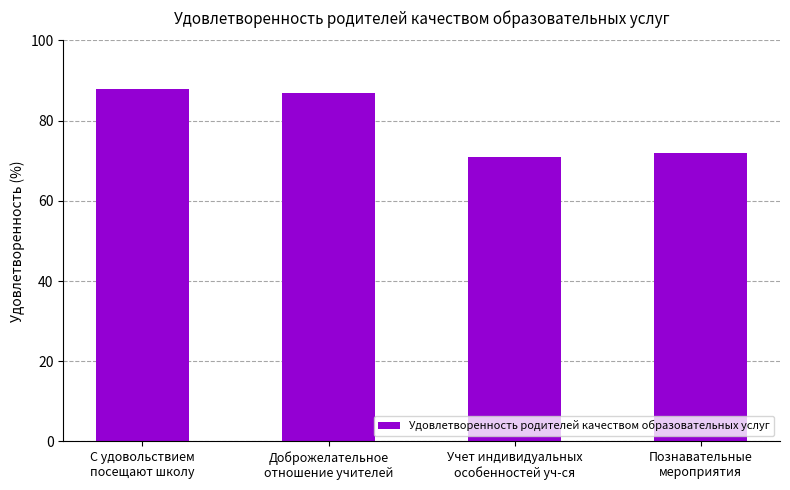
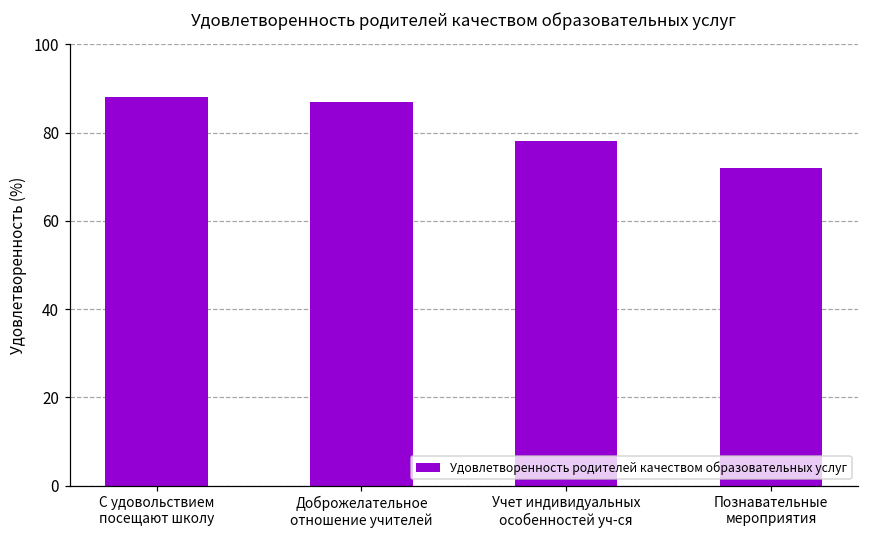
Учет индивидуальных особенностей уч-ся: 71 -> 78
